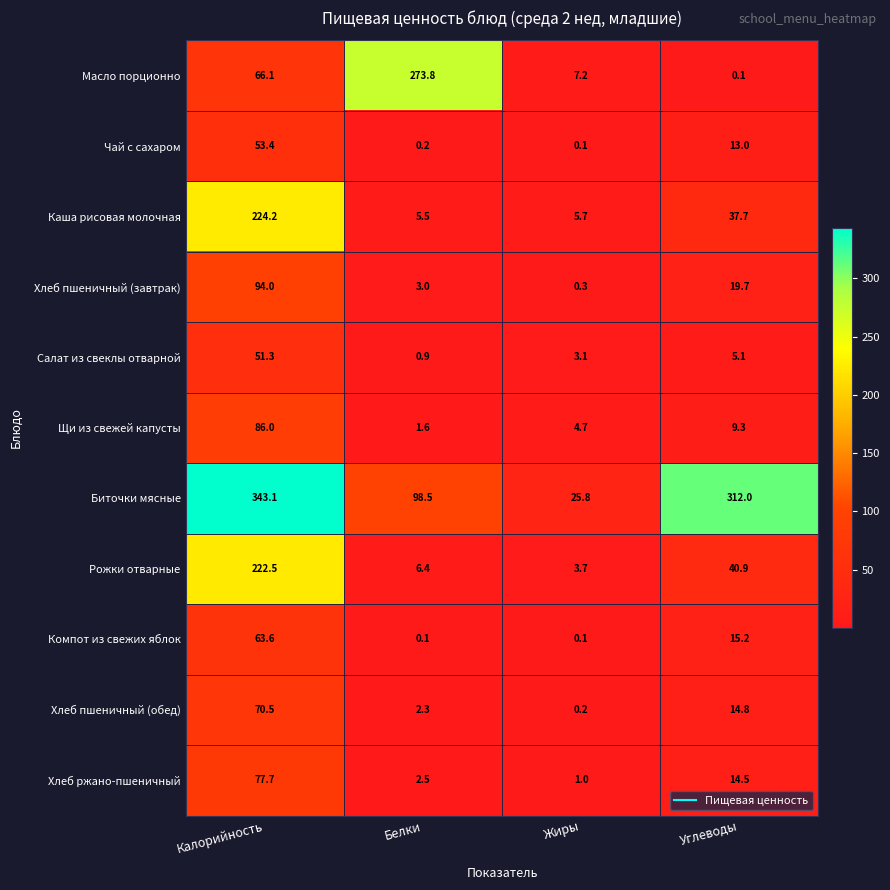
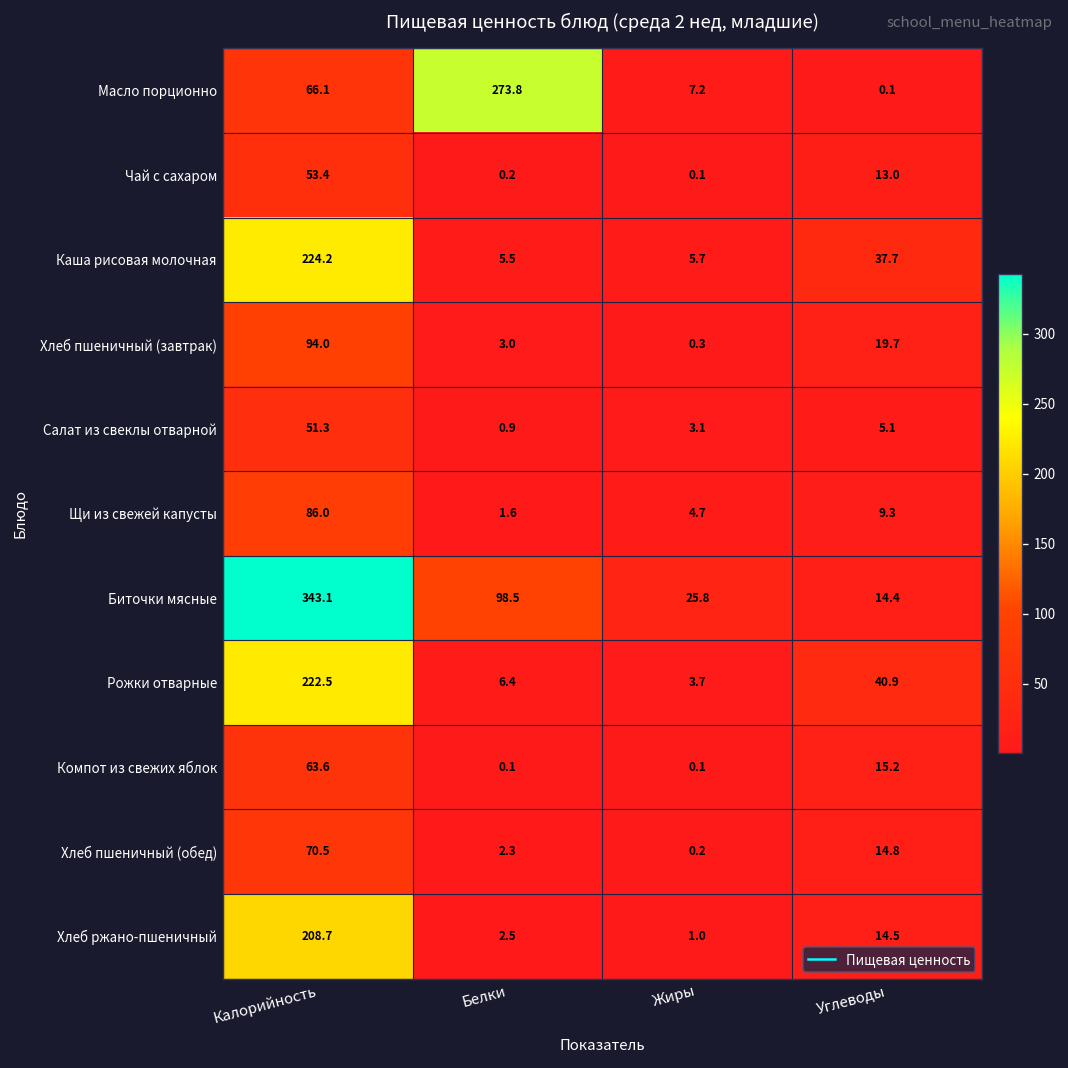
Биточки мясные, Углеводы: 312.0 -> 14.4
Хлеб ржано-пшеничный, Калорийность: 77.7 -> 208.7
